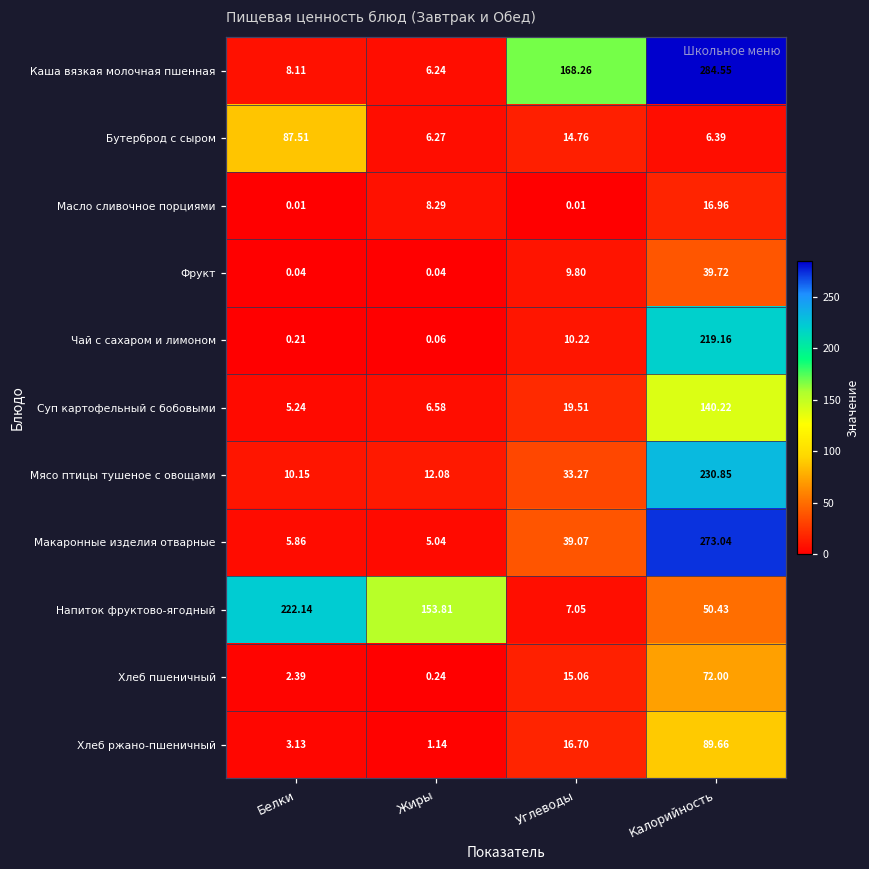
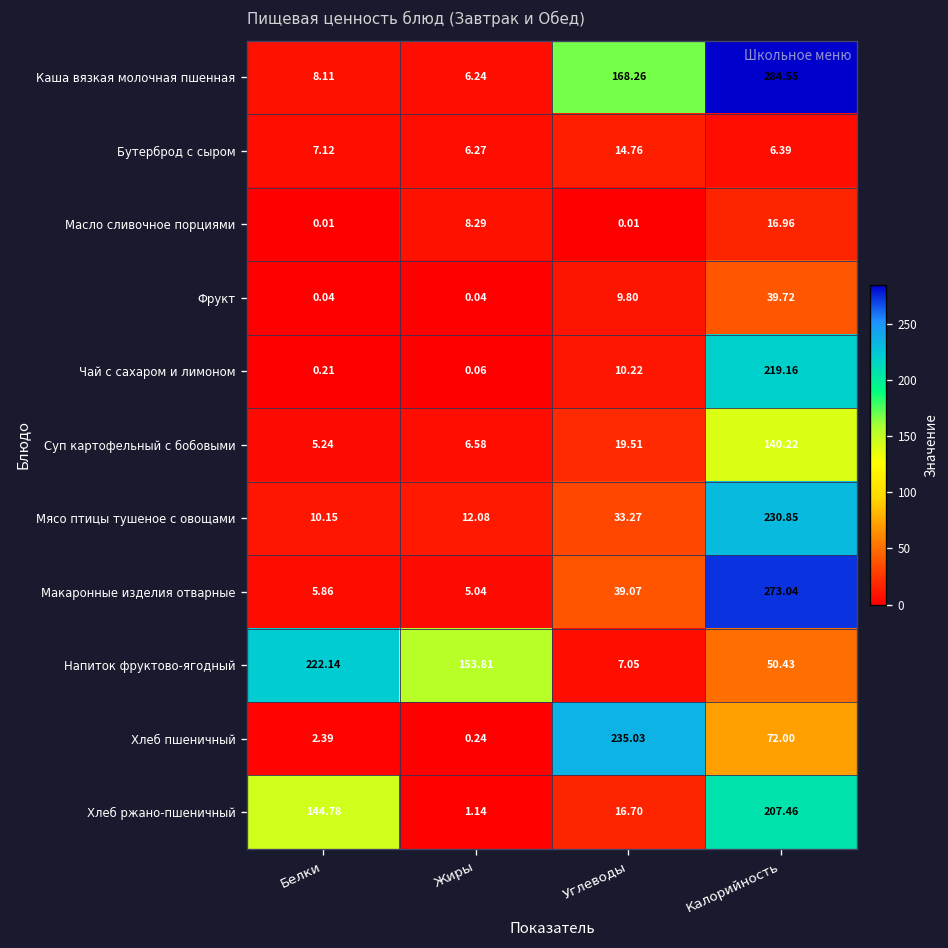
Бутерброд с сыром, Белки: 87.51 -> 7.12
Хлеб пшеничный, Углеводы: 15.06 -> 235.03
Хлеб ржано-пшеничный, Белки: 3.13 -> 144.78
Хлеб ржано-пшеничный, Калорийность: 89.66 -> 207.46
